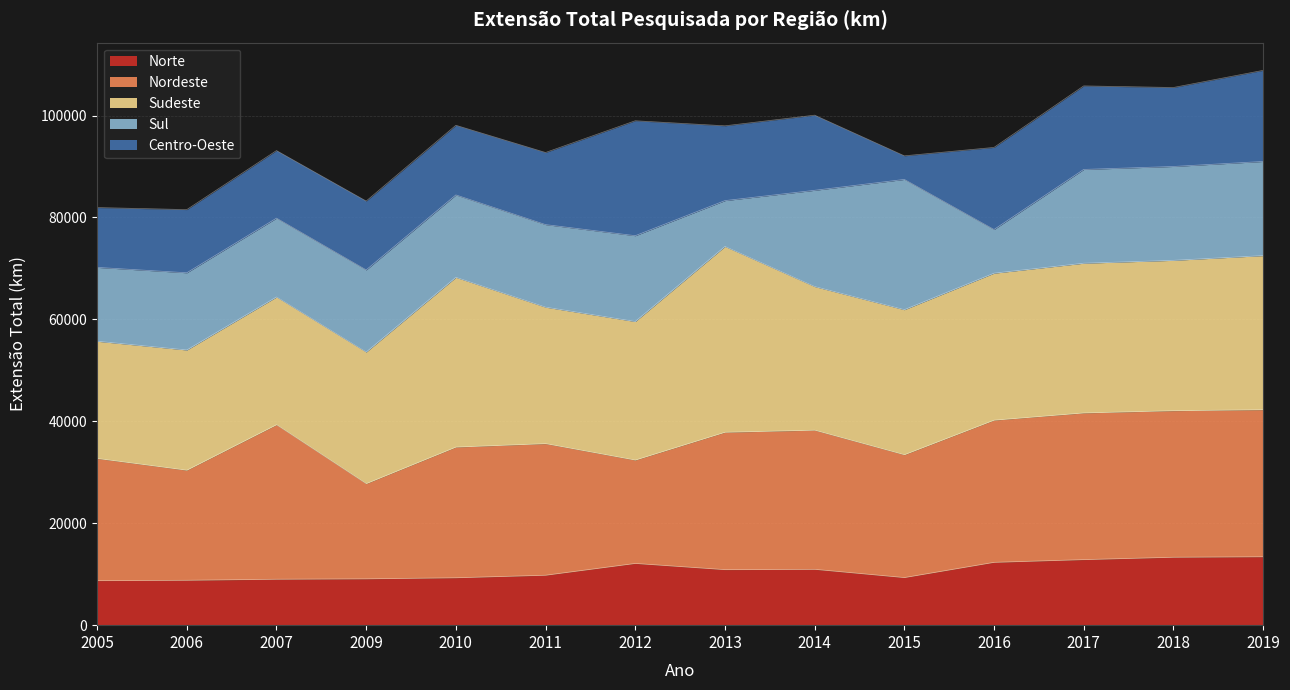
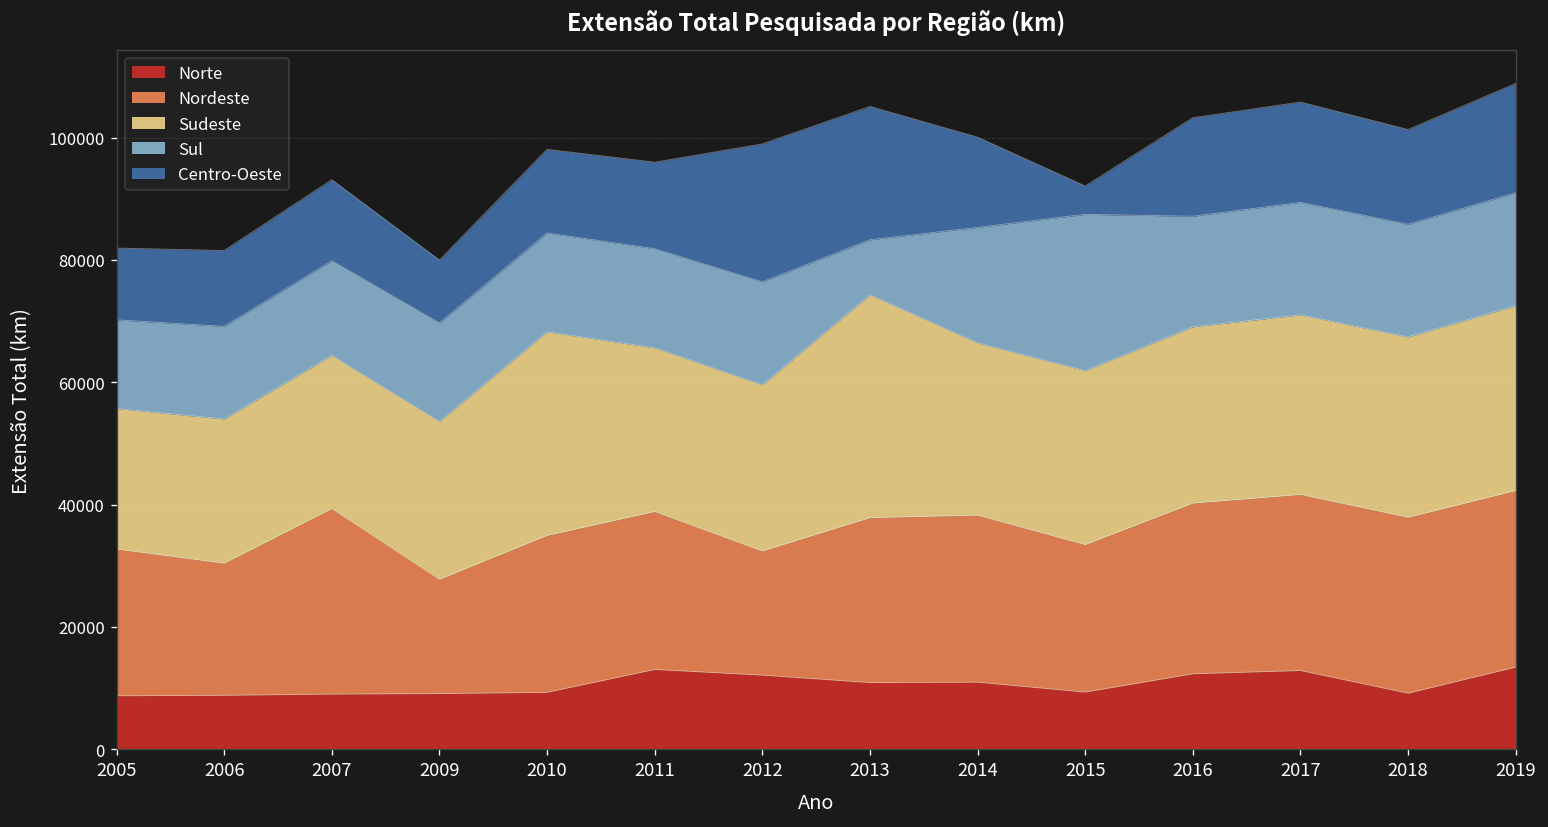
Centro-Oeste, 2009: 14000 -> 10000
Norte, 2011: 10000 -> 13000
Centro-Oeste, 2013: 15000 -> 22000
Sul, 2016: 9000 -> 18000
Norte, 2018: 13000 -> 9000
